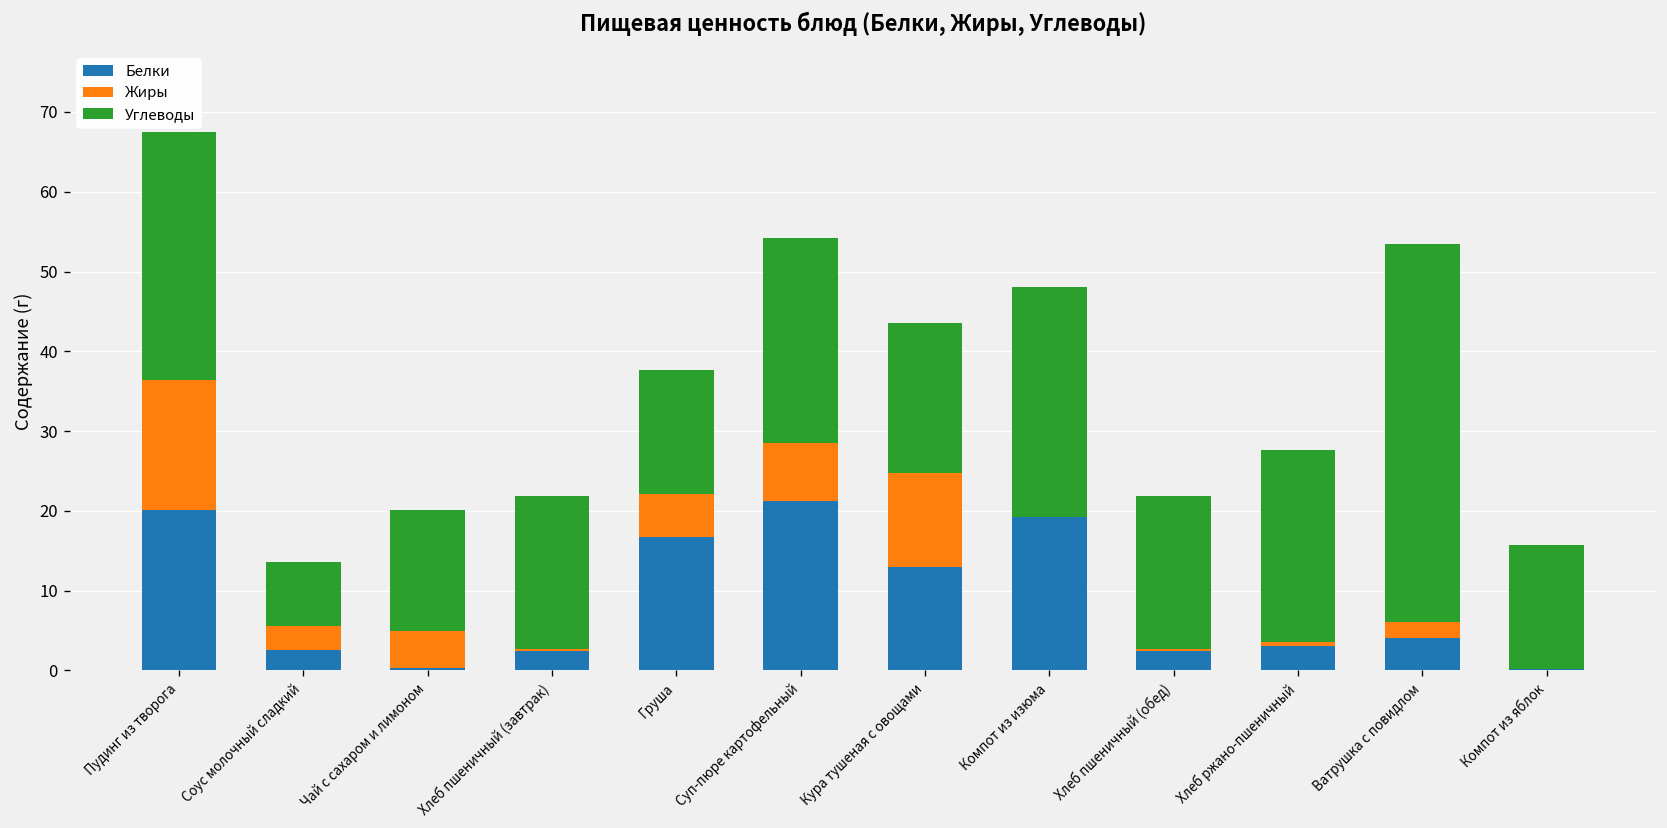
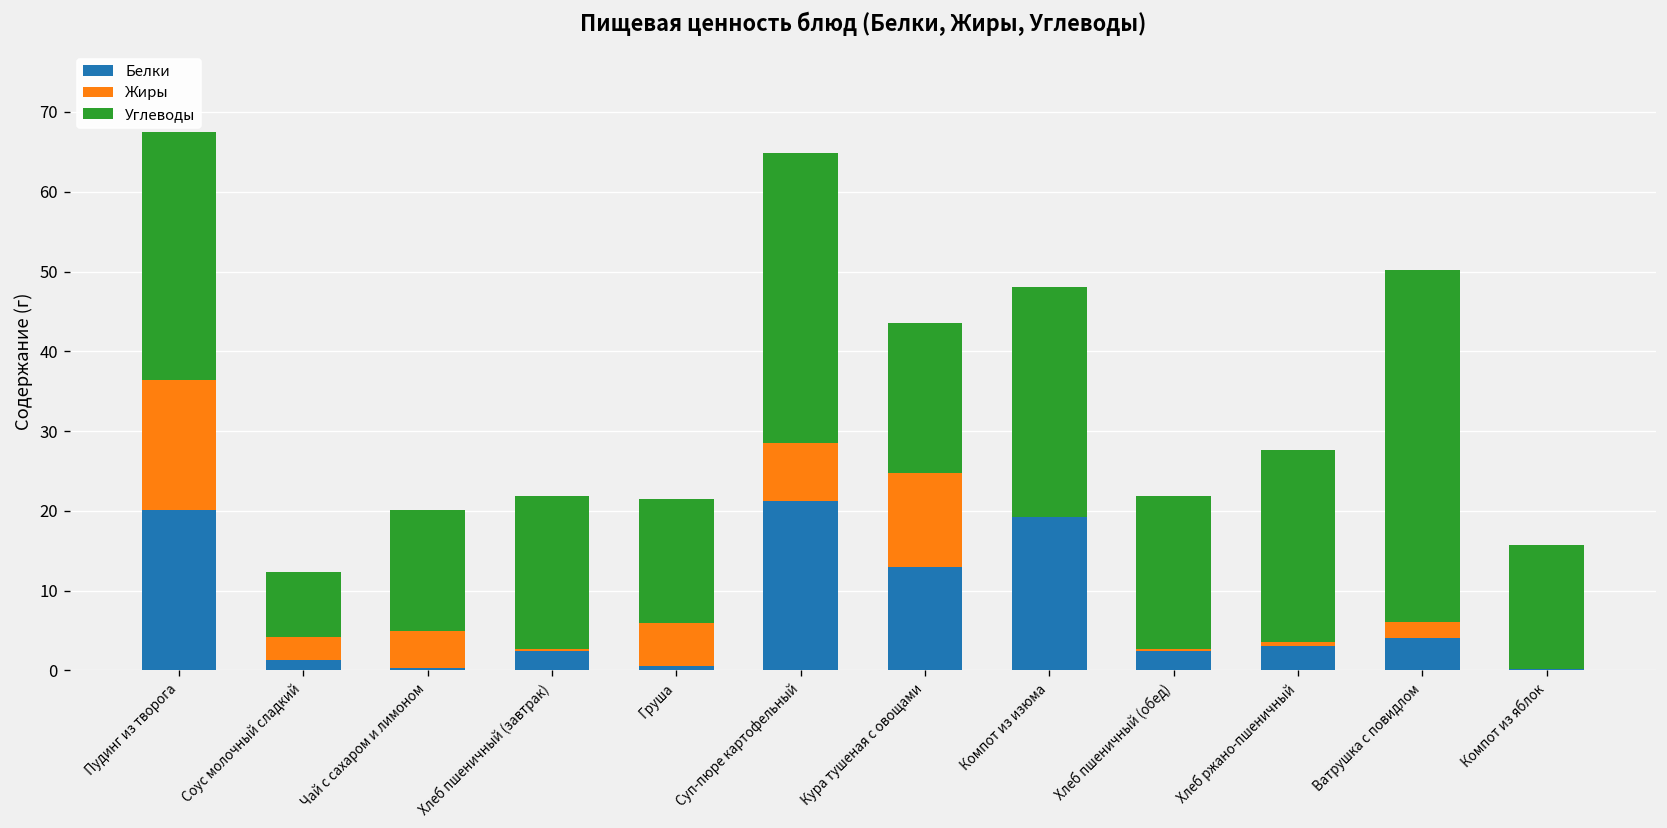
Белки, Соус молочный сладкий: 3 -> 1
Белки, Груша: 17 -> 1
Углеводы, Суп-пюре картофельный: 26 -> 36
Углеводы, Ватрушка с повидлом: 47 -> 44
